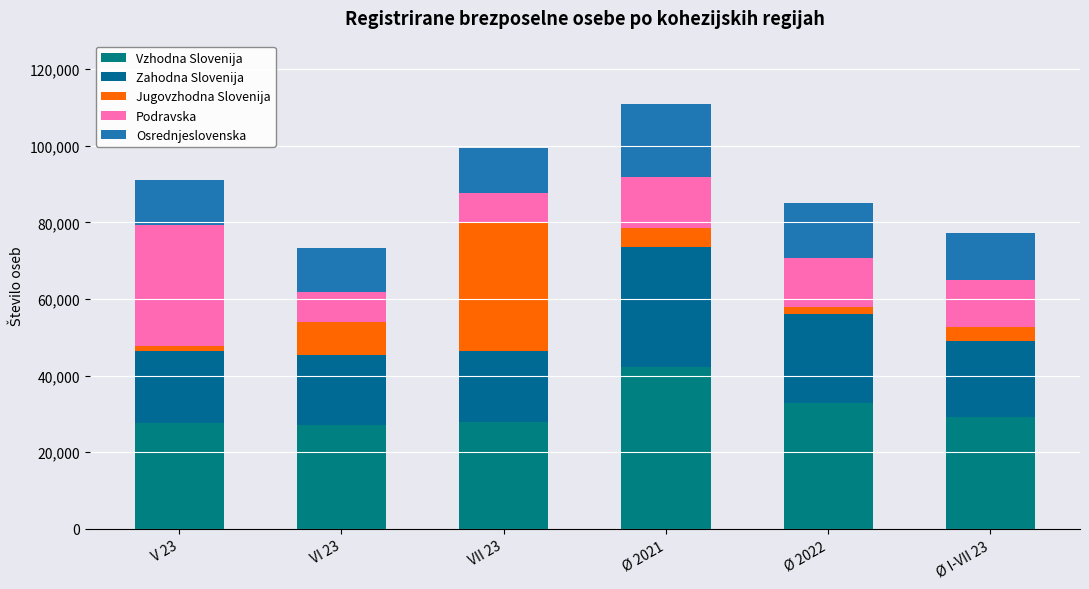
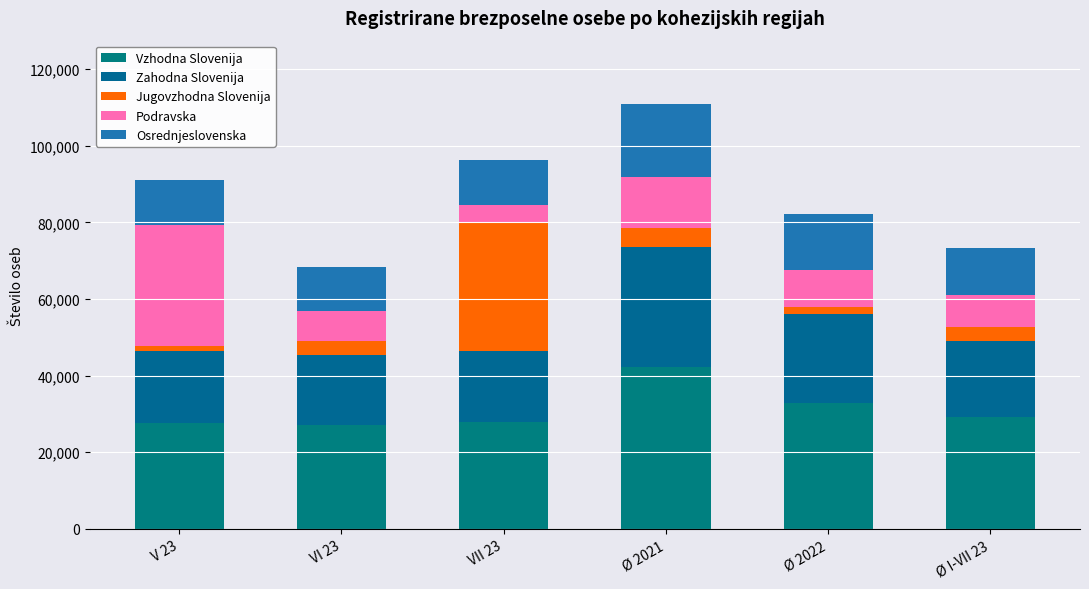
Jugovzhodna Slovenija, VI 23: 9,000 -> 4,000
Podravska, VII 23: 8,000 -> 5,000
Podravska, Ø 2022: 13,000 -> 10,000
Podravska, Ø I-VII 23: 12,000 -> 8,000
